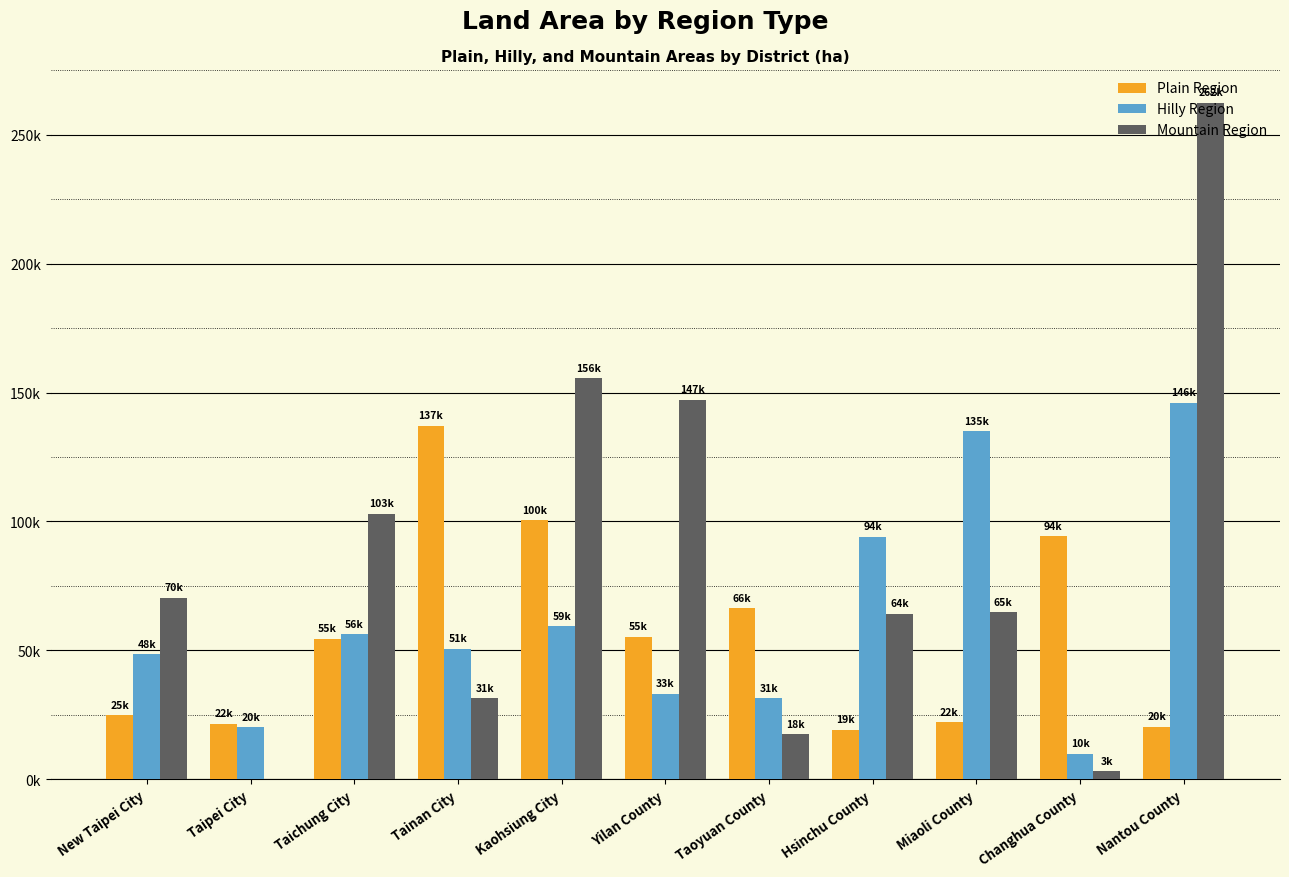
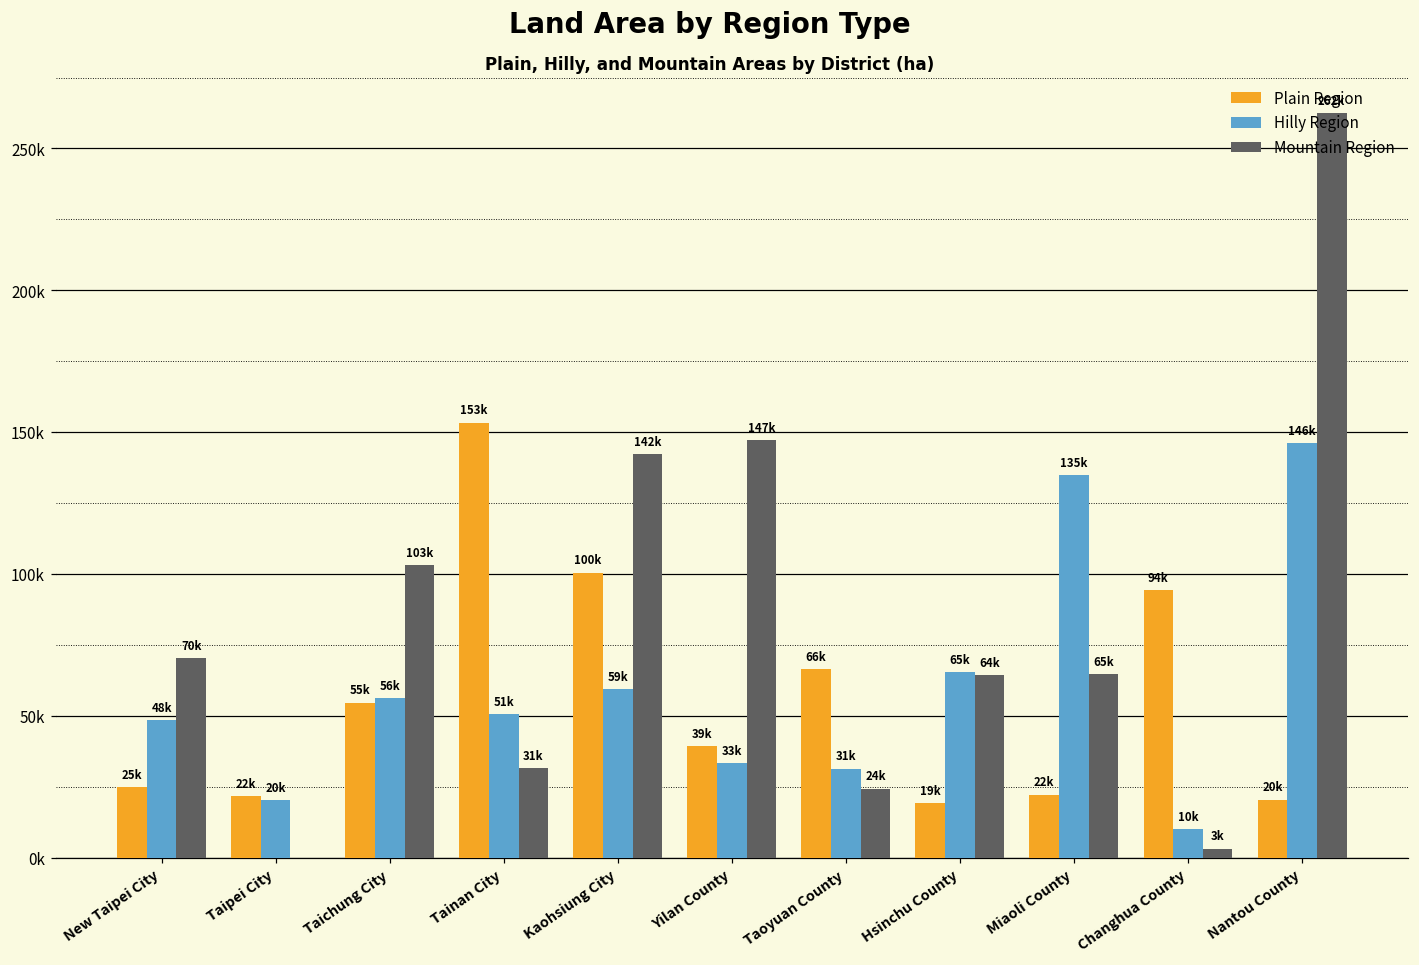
Plain Region, Tainan City: 137k -> 153k
Mountain Region, Kaohsiung City: 156k -> 142k
Plain Region, Yilan County: 55k -> 39k
Mountain Region, Taoyuan County: 18k -> 24k
Hilly Region, Hsinchu County: 94k -> 65k
